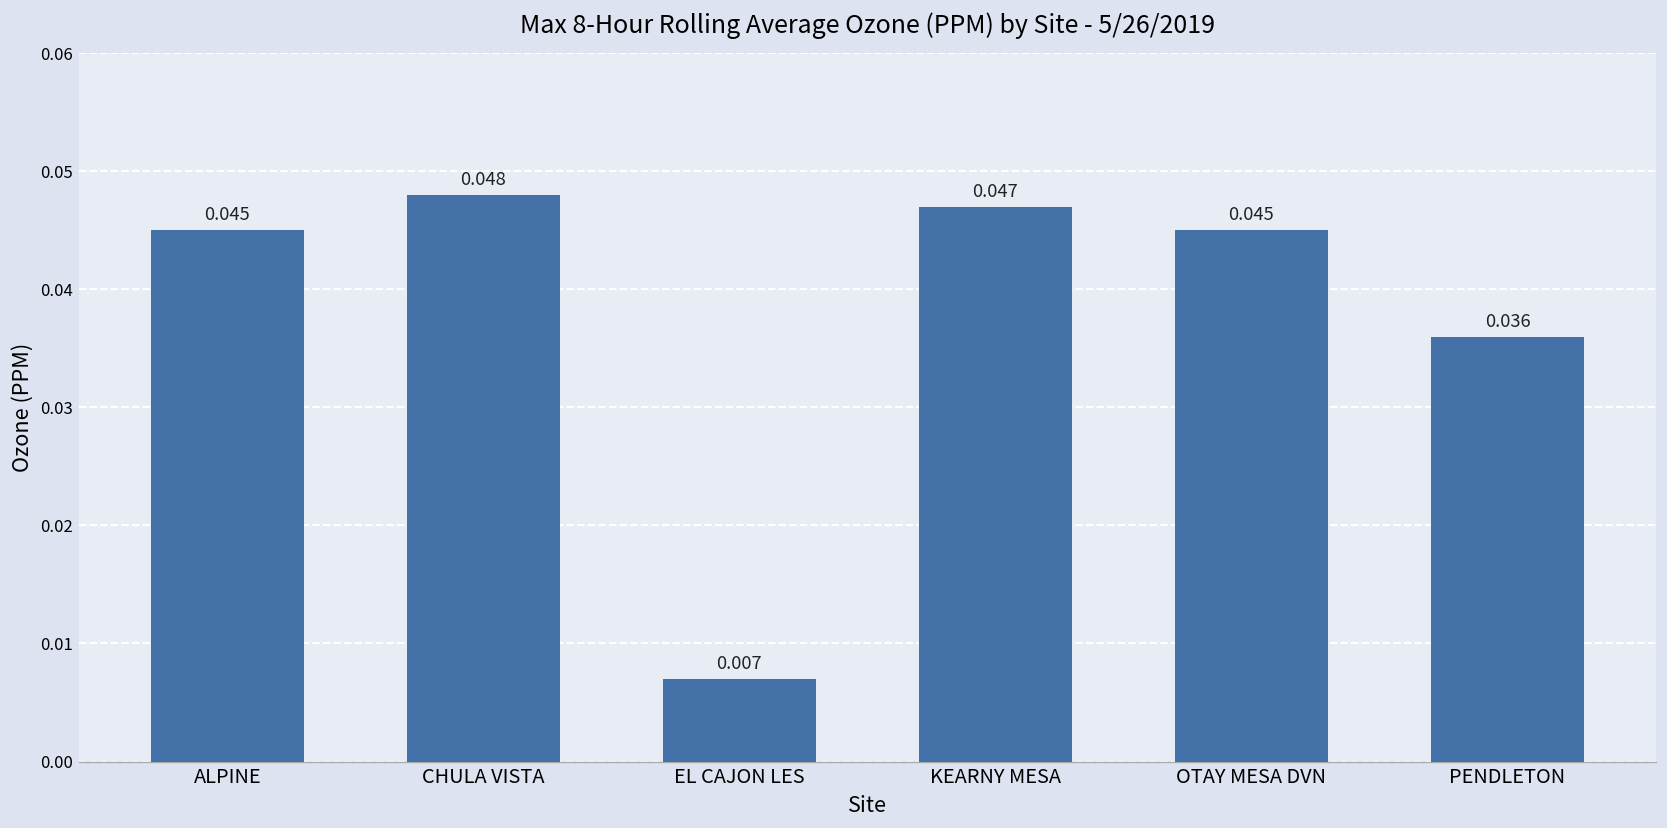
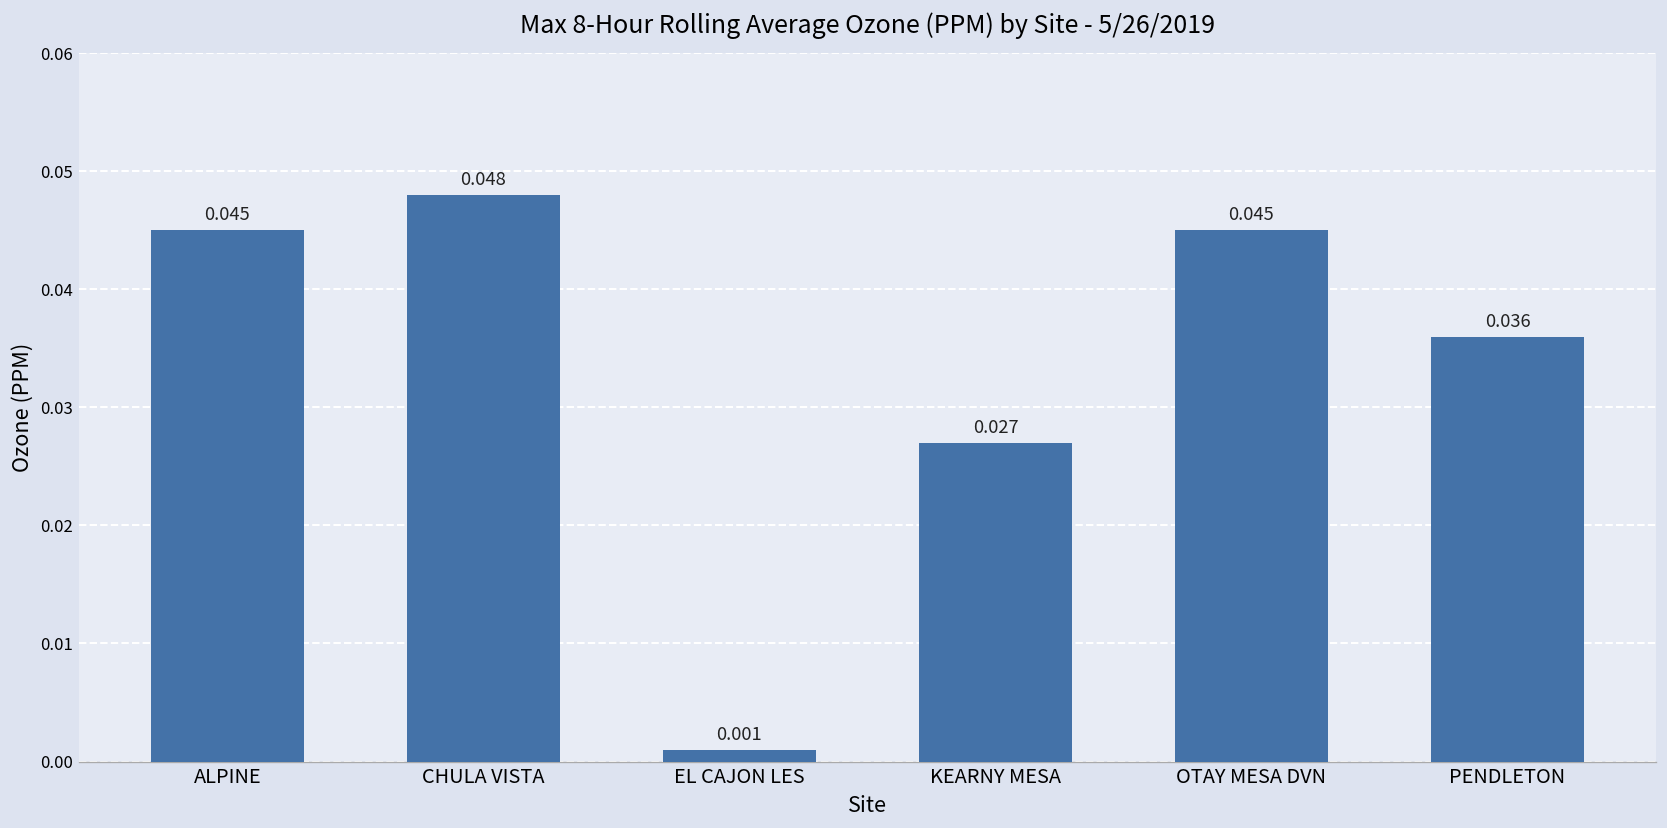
EL CAJON LES: 0.007 -> 0.001
KEARNY MESA: 0.047 -> 0.027
